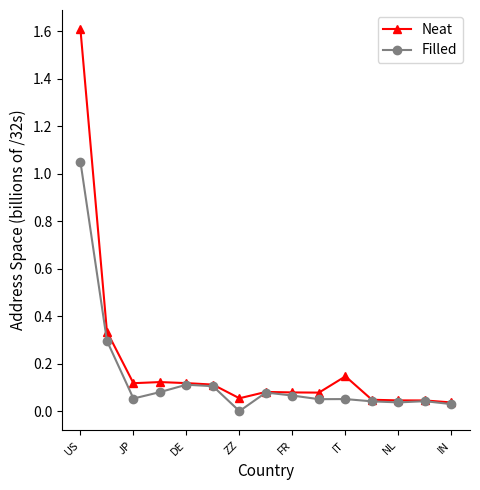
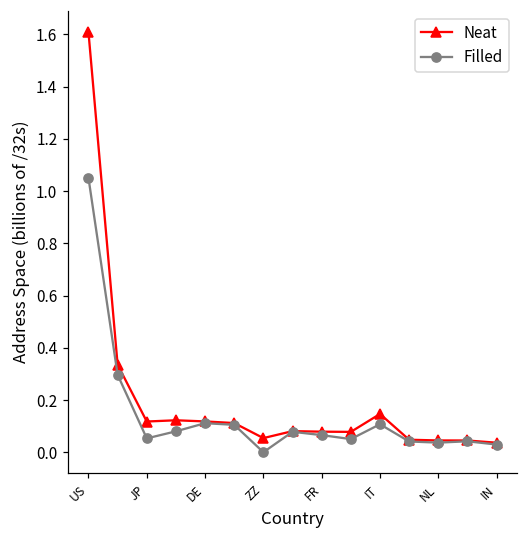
Filled, IT: 0.05 -> 0.11
